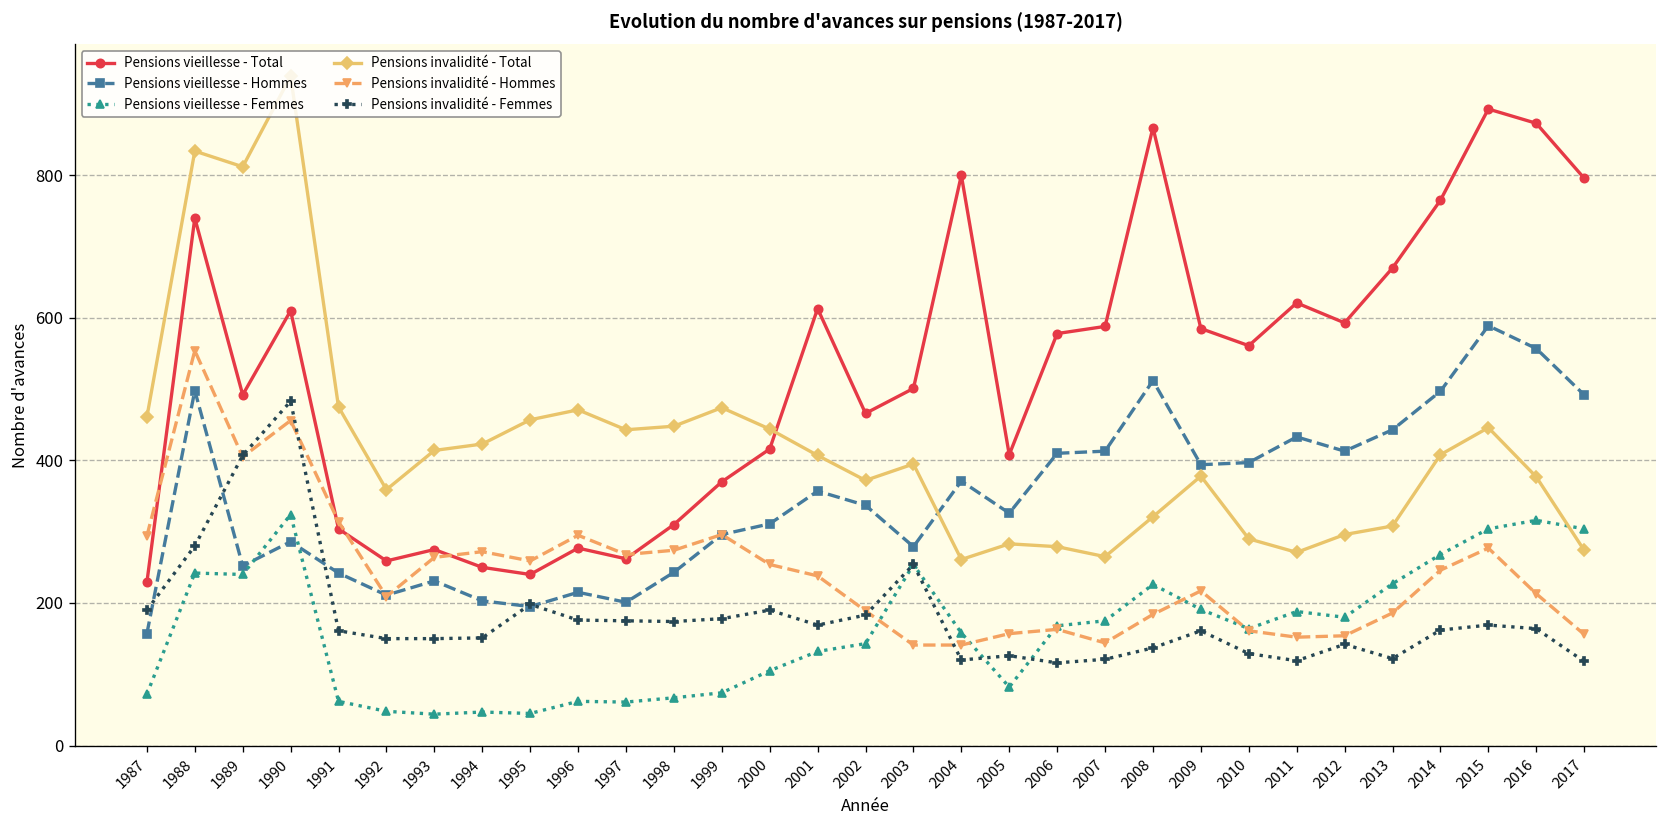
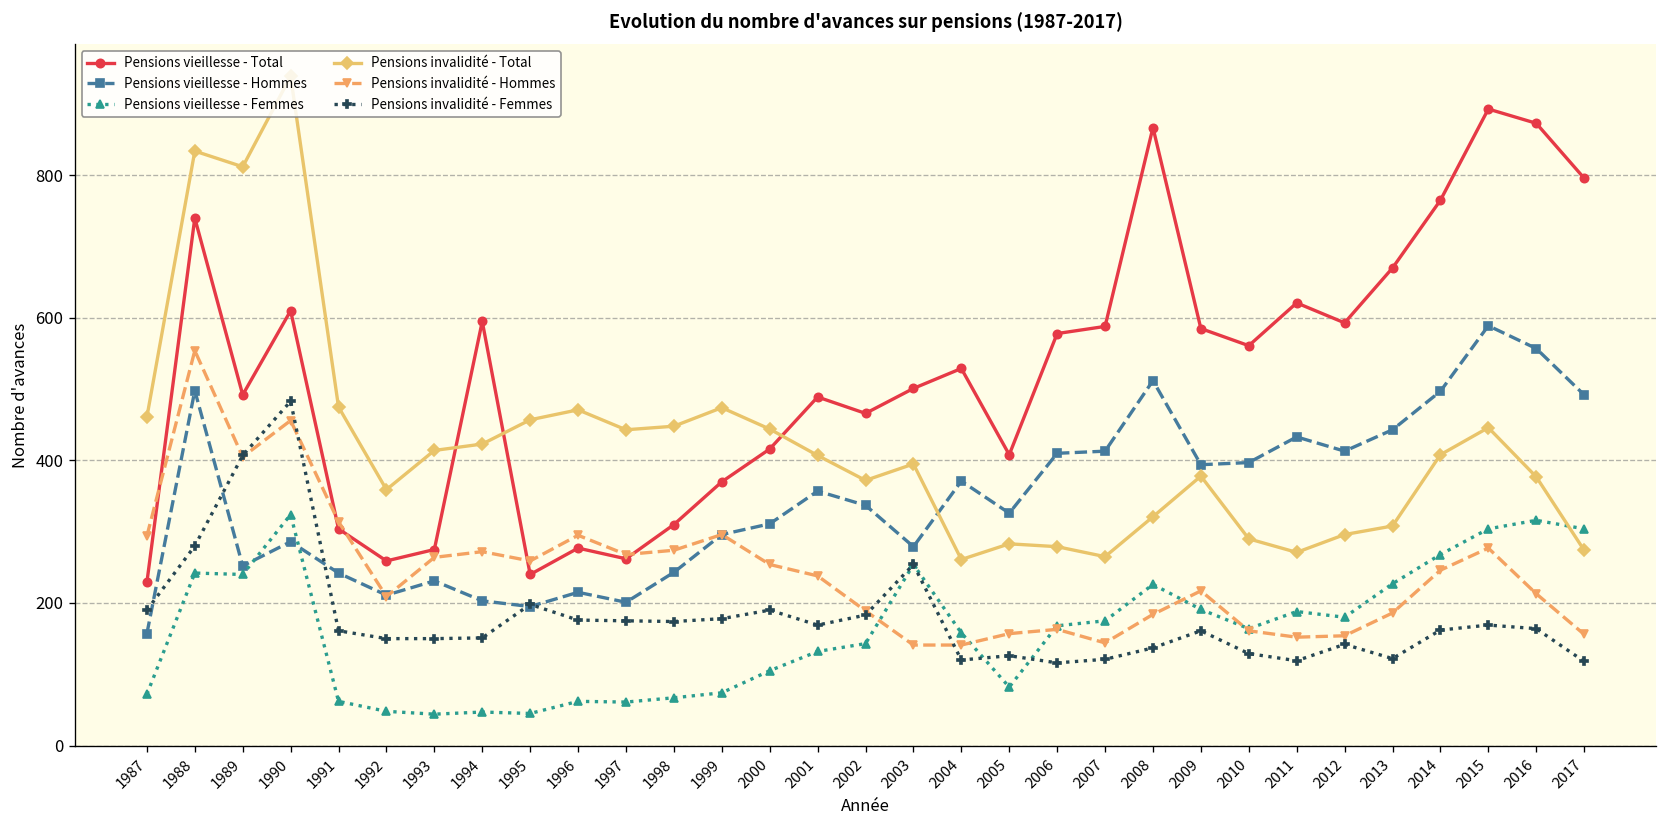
Pensions vieillesse - Total, 1994: 250 -> 600
Pensions vieillesse - Total, 2001: 610 -> 490
Pensions vieillesse - Total, 2004: 800 -> 530
